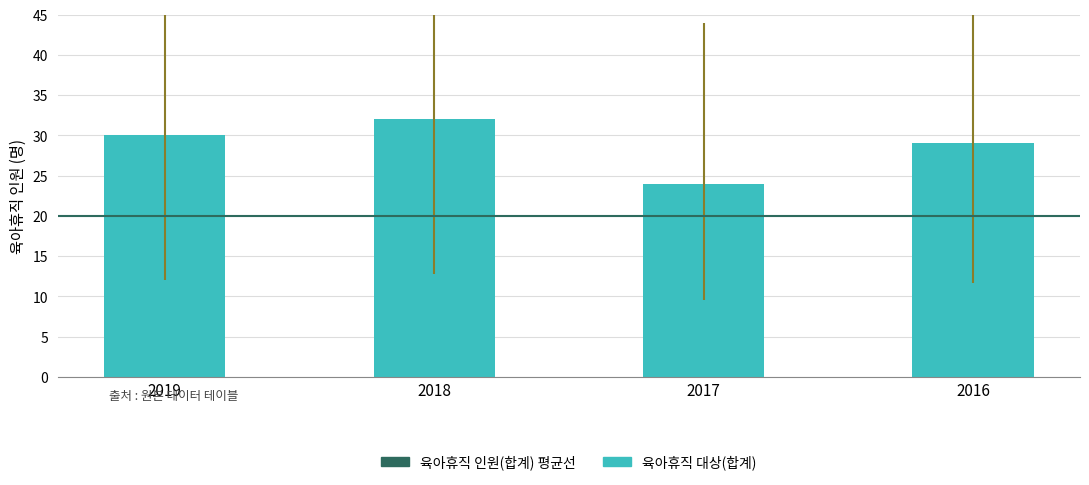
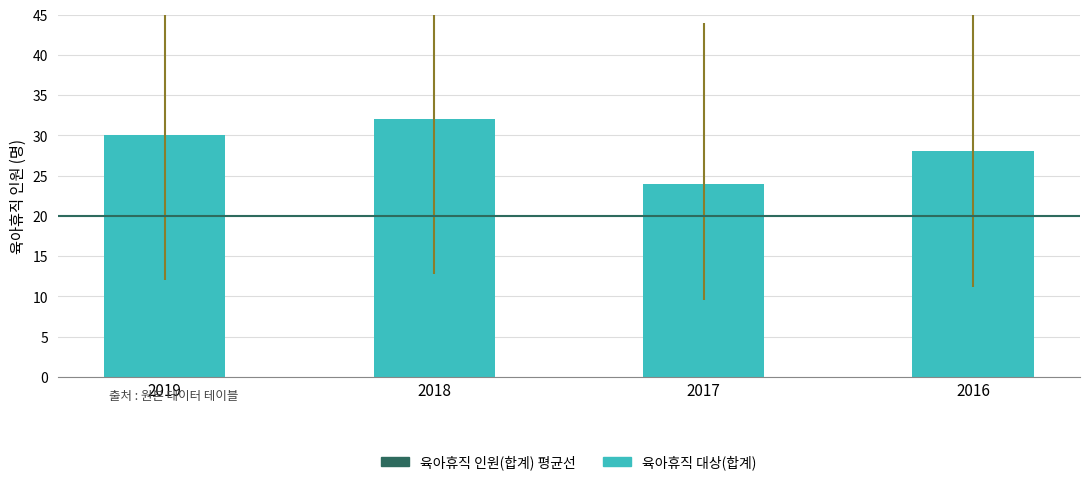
2016: 29 -> 28
